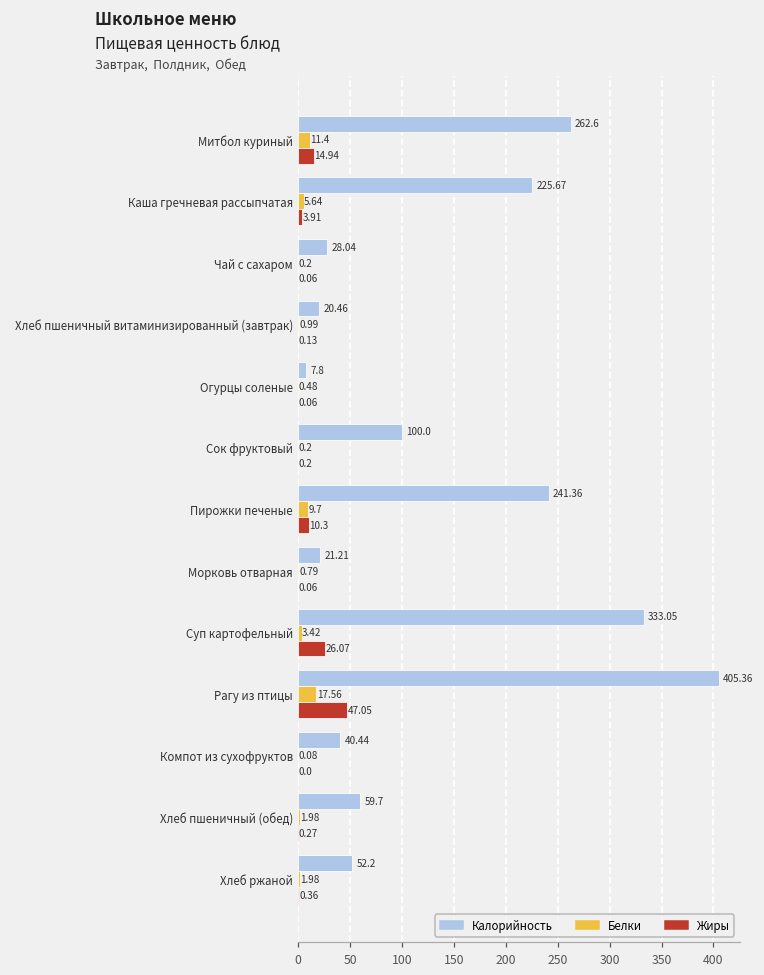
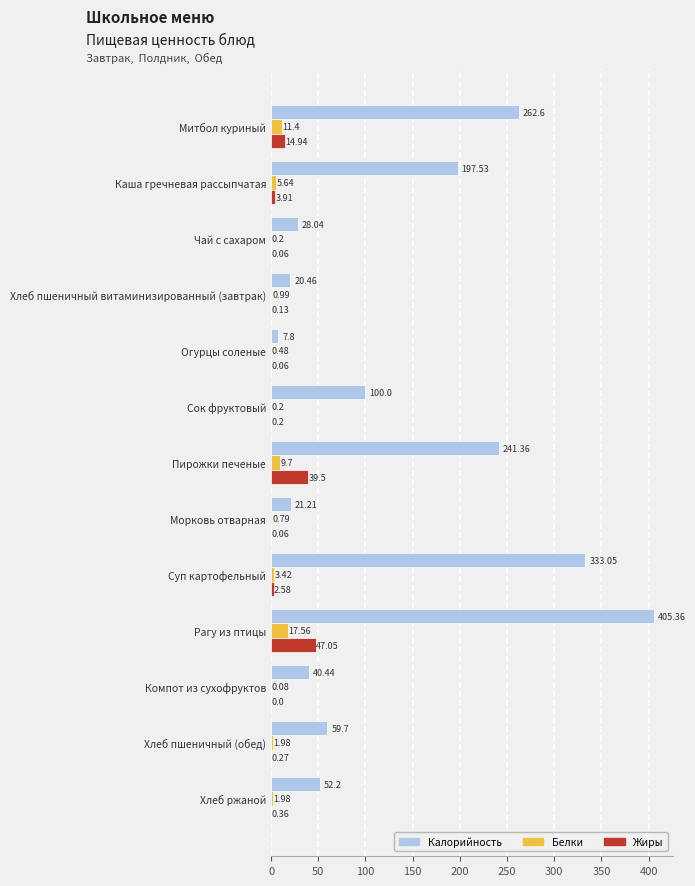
Калорийность, Каша гречневая рассыпчатая: 225.67 -> 197.53
Жиры, Пирожки печеные: 10.3 -> 39.5
Жиры, Суп картофельный: 26.07 -> 2.58
